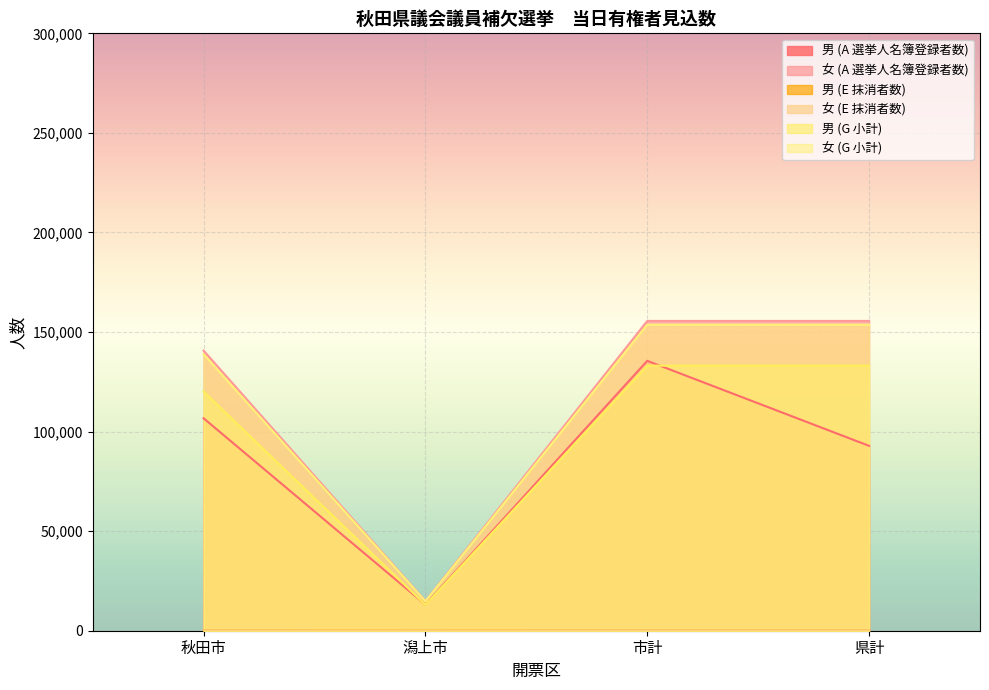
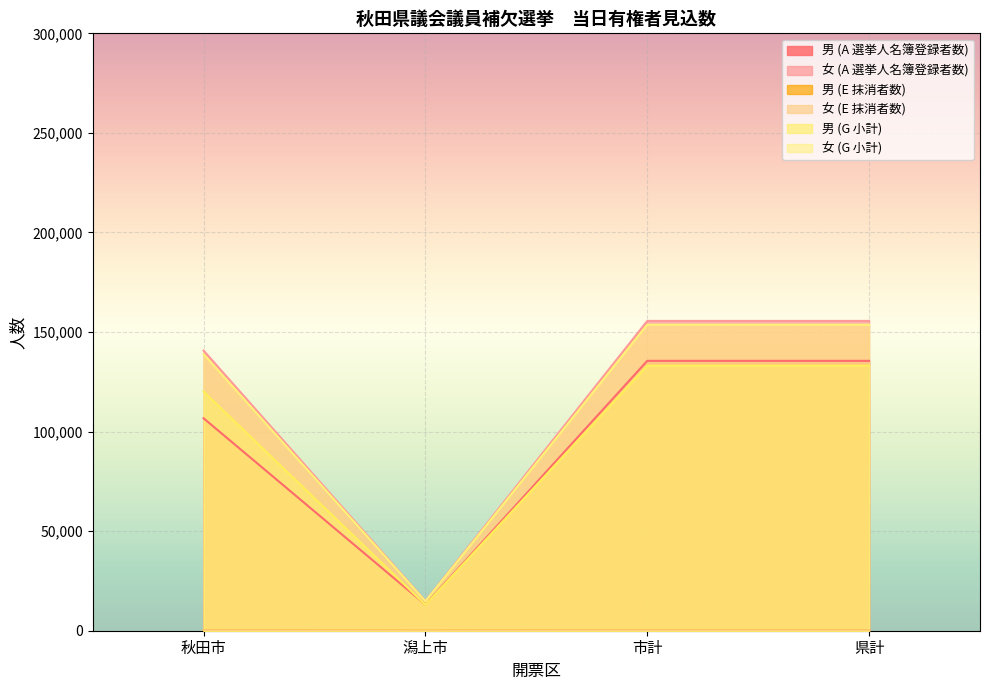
男 (A 選挙人名簿登録者数), 県計: 93,000 -> 136,000
